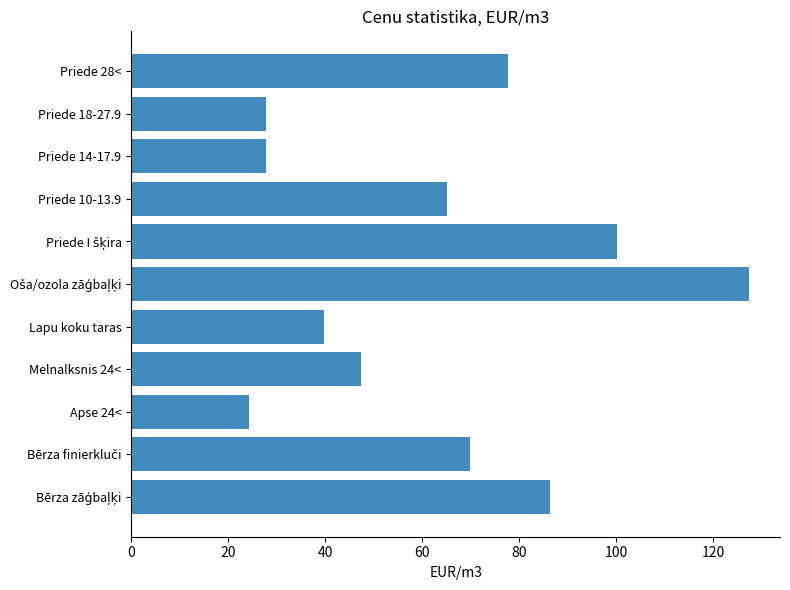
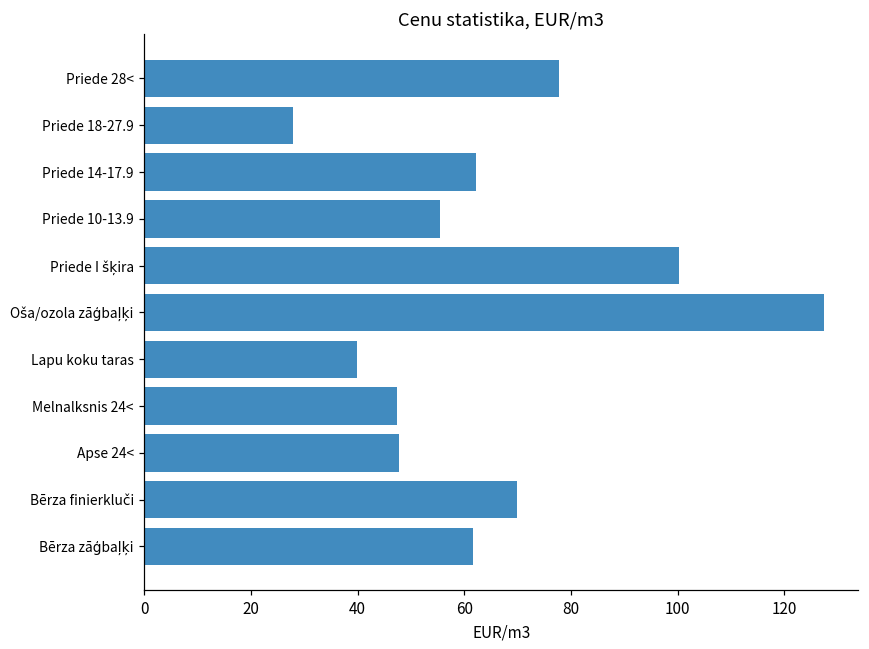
Priede 14-17.9: 28 -> 62
Priede 10-13.9: 65 -> 56
Apse 24<: 24 -> 48
Bērza zāģbaļķi: 86 -> 62
